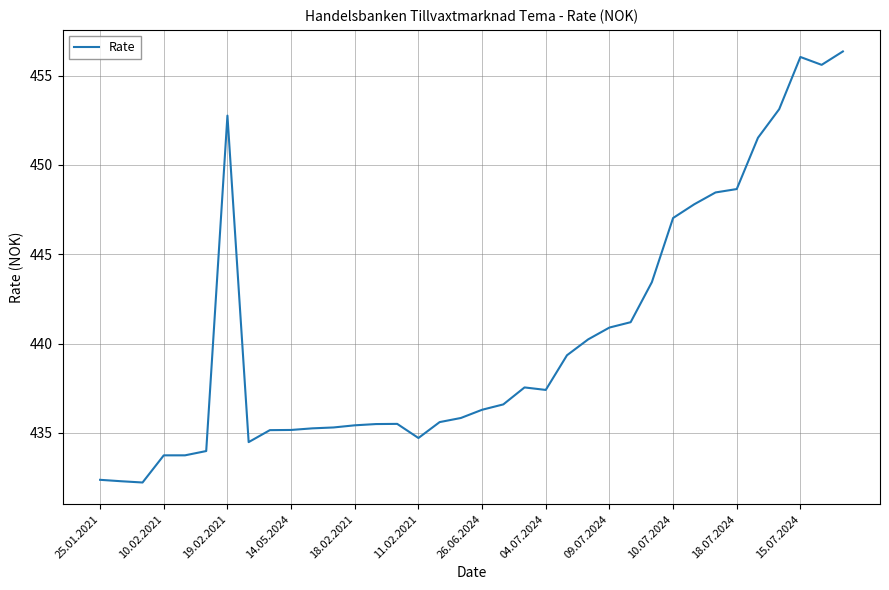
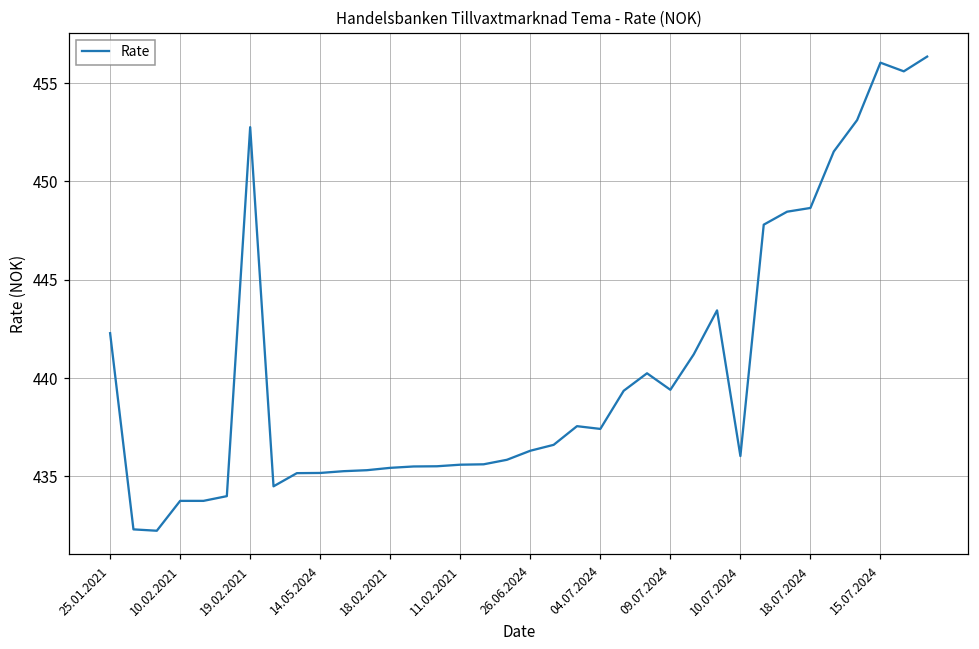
25.01.2021: 432.4 -> 442.3
11.02.2021: 434.7 -> 435.6
09.07.2024: 440.9 -> 439.4
10.07.2024: 447.0 -> 436.0
